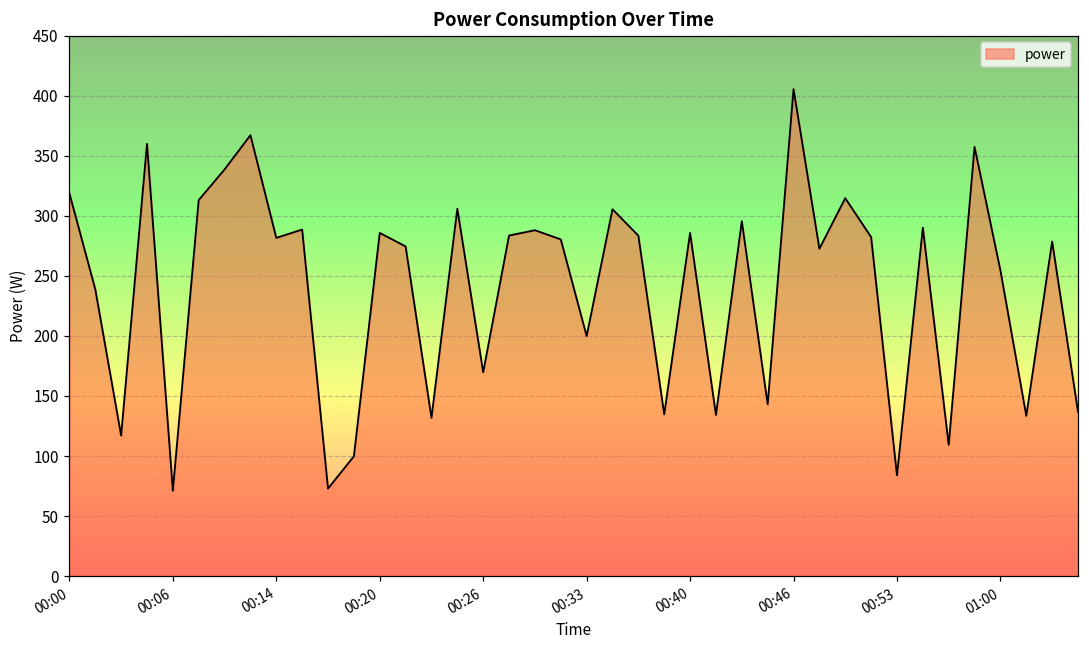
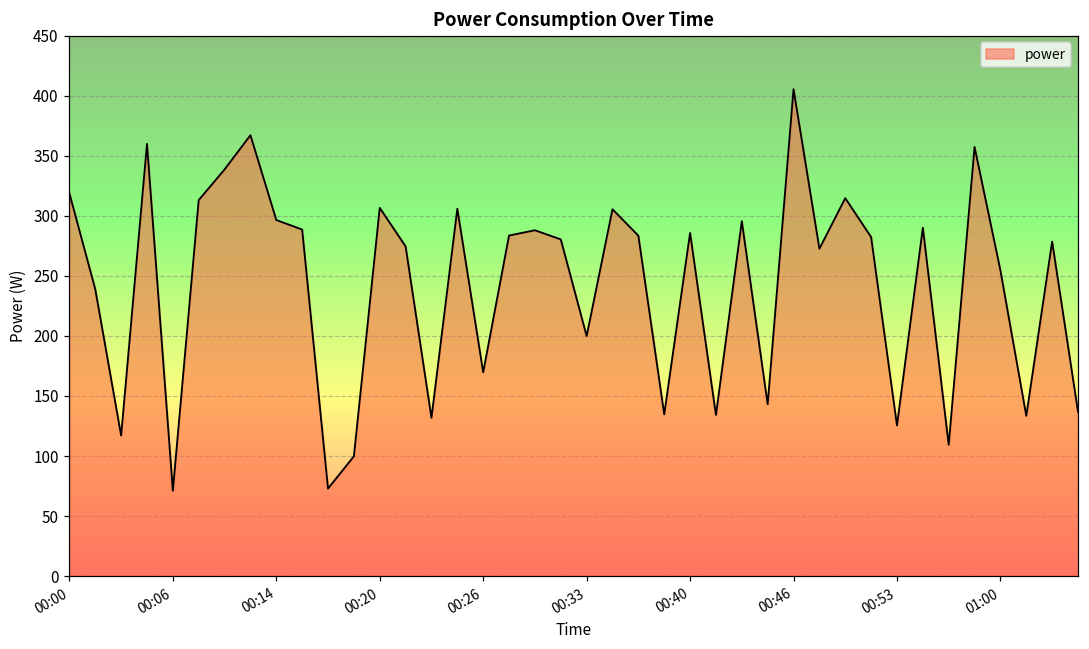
00:14: 282 -> 296
00:20: 286 -> 307
00:53: 84 -> 125
